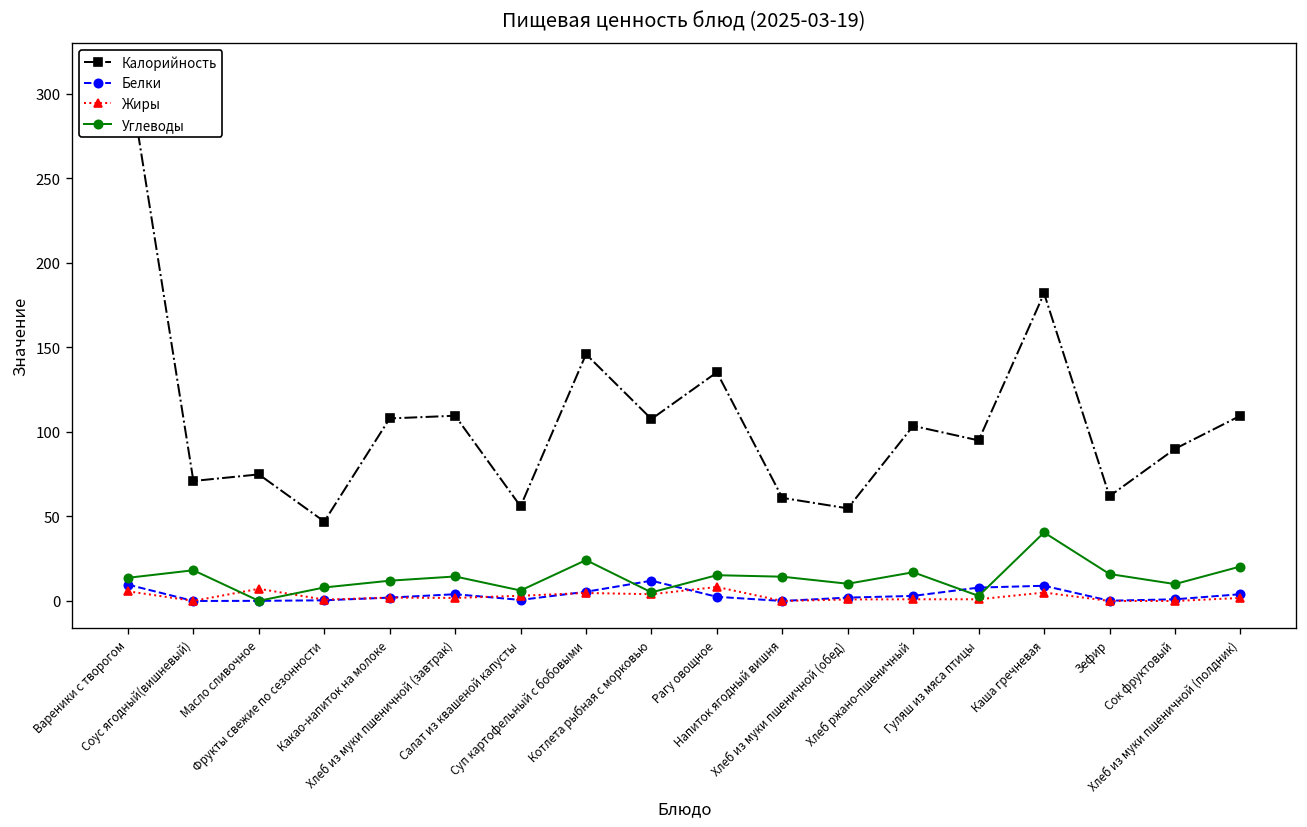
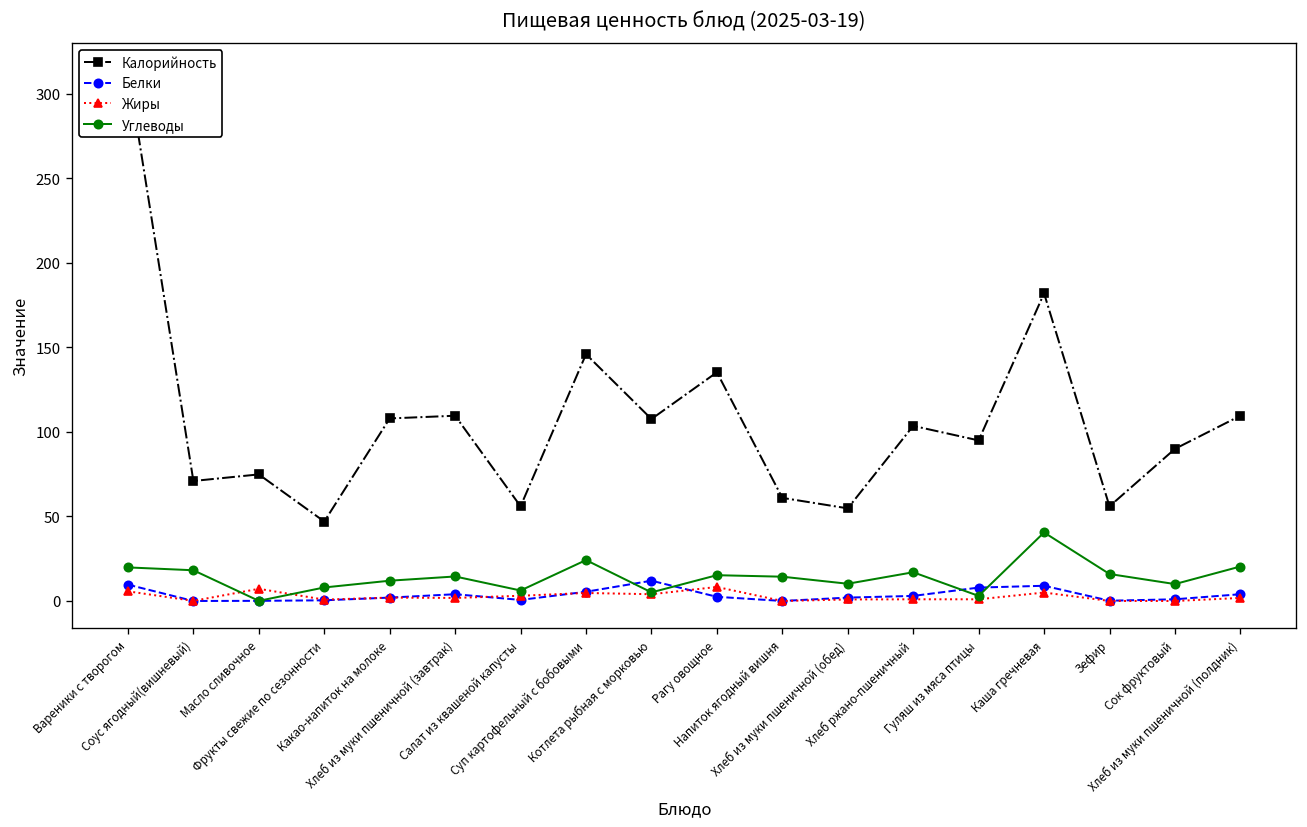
Углеводы, Вареники с творогом: 14 -> 20
Калорийность, Зефир: 62 -> 56
